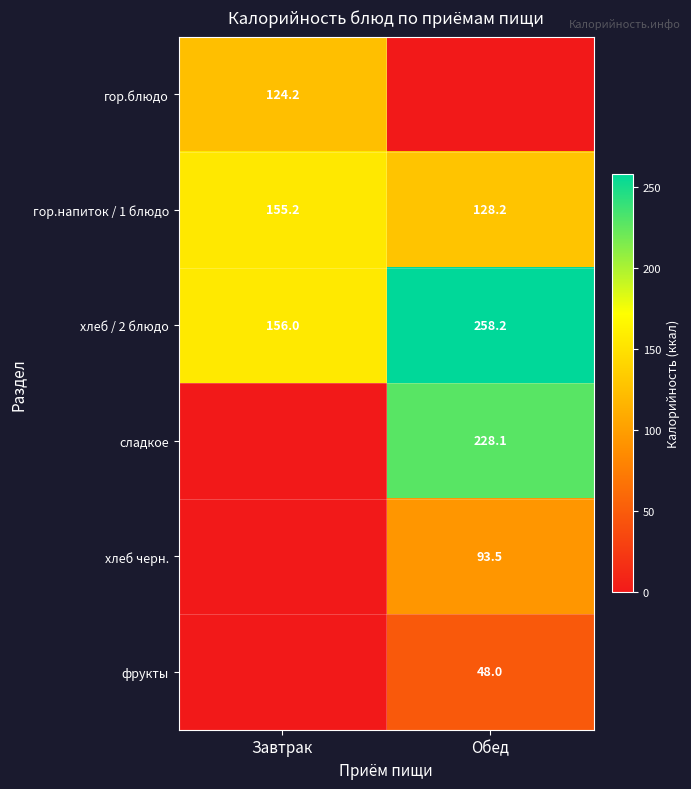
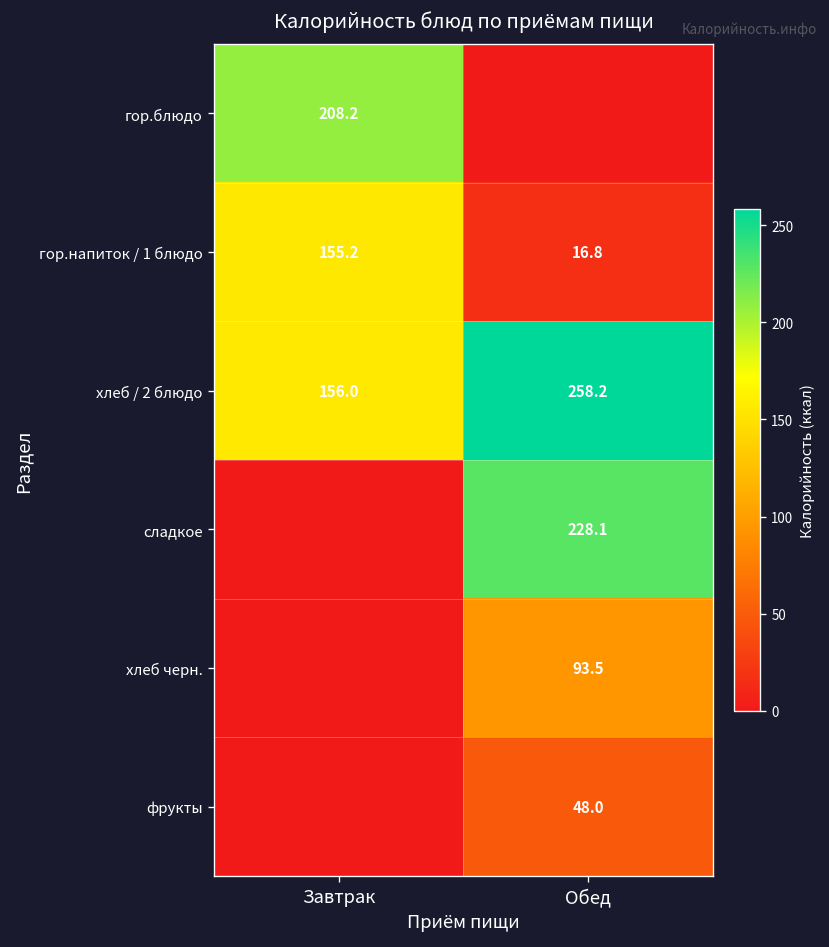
гор.блюдо, Завтрак: 124.2 -> 208.2
гор.напиток / 1 блюдо, Обед: 128.2 -> 16.8
